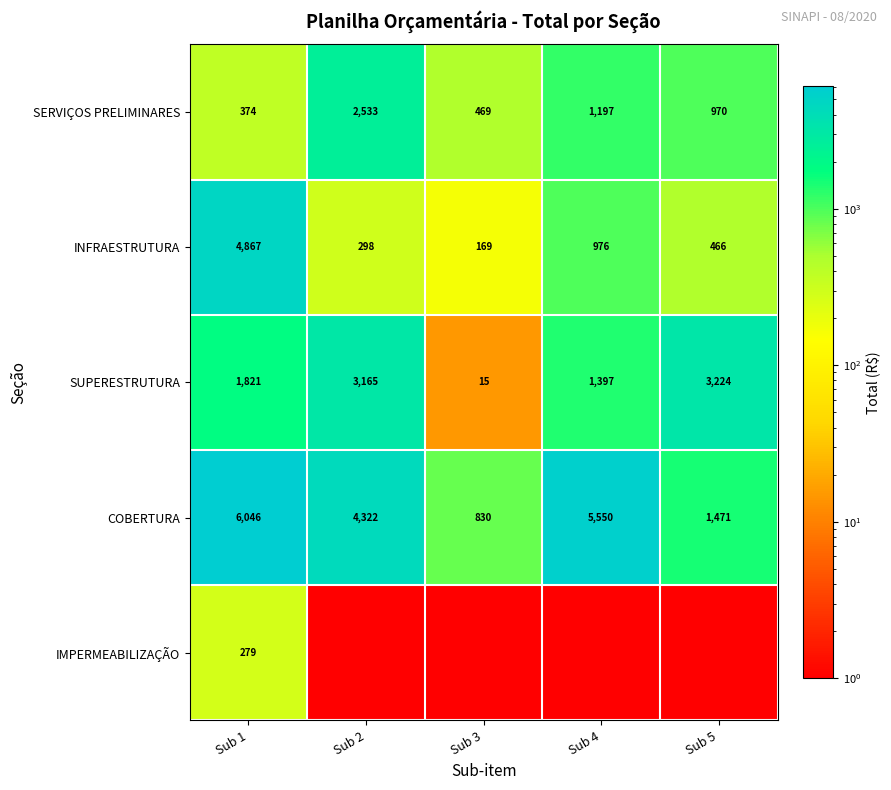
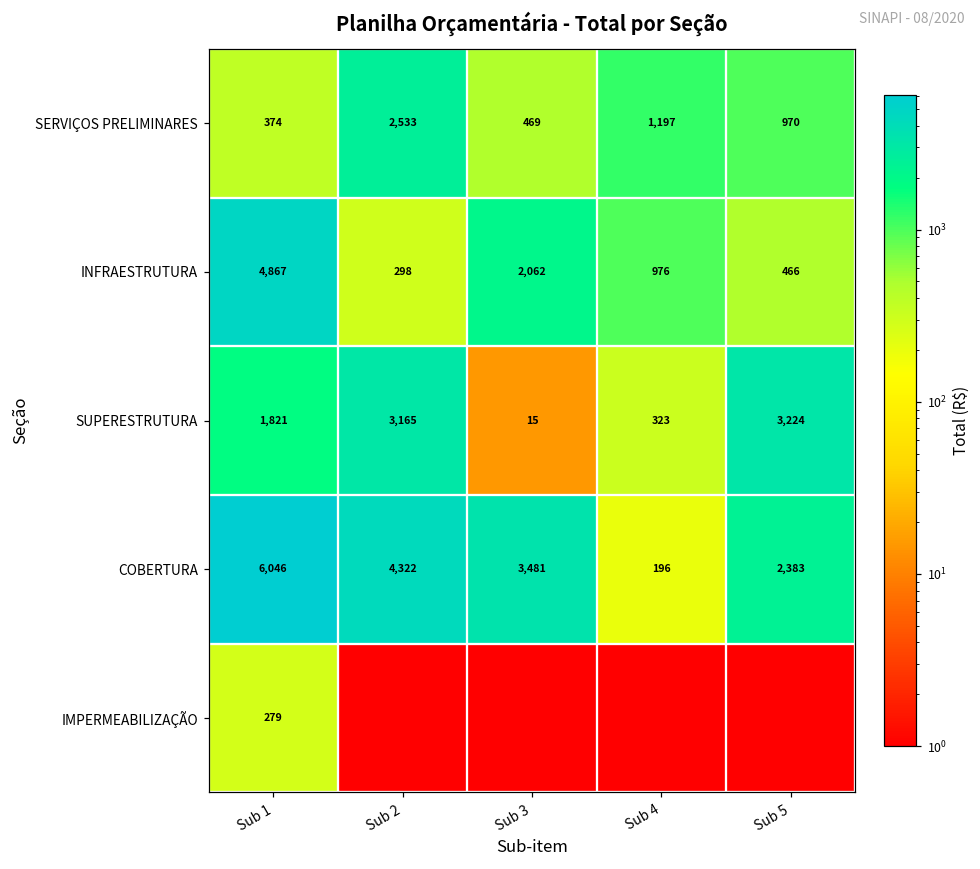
INFRAESTRUTURA, Sub 3: 169 -> 2,062
SUPERESTRUTURA, Sub 4: 1,397 -> 323
COBERTURA, Sub 3: 830 -> 3,481
COBERTURA, Sub 4: 5,550 -> 196
COBERTURA, Sub 5: 1,471 -> 2,383
